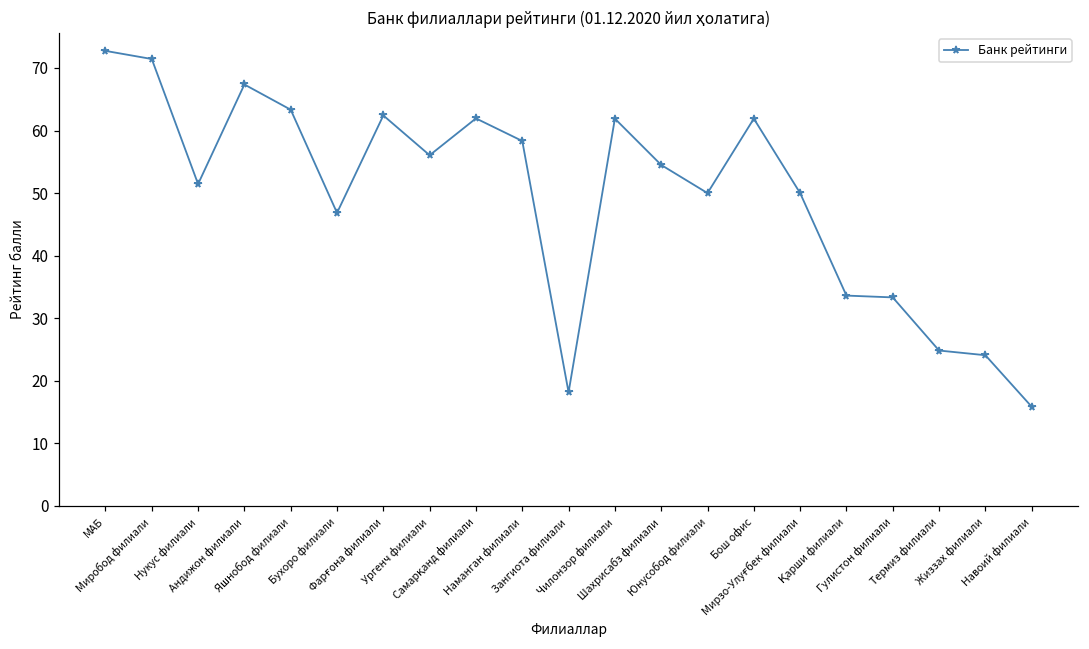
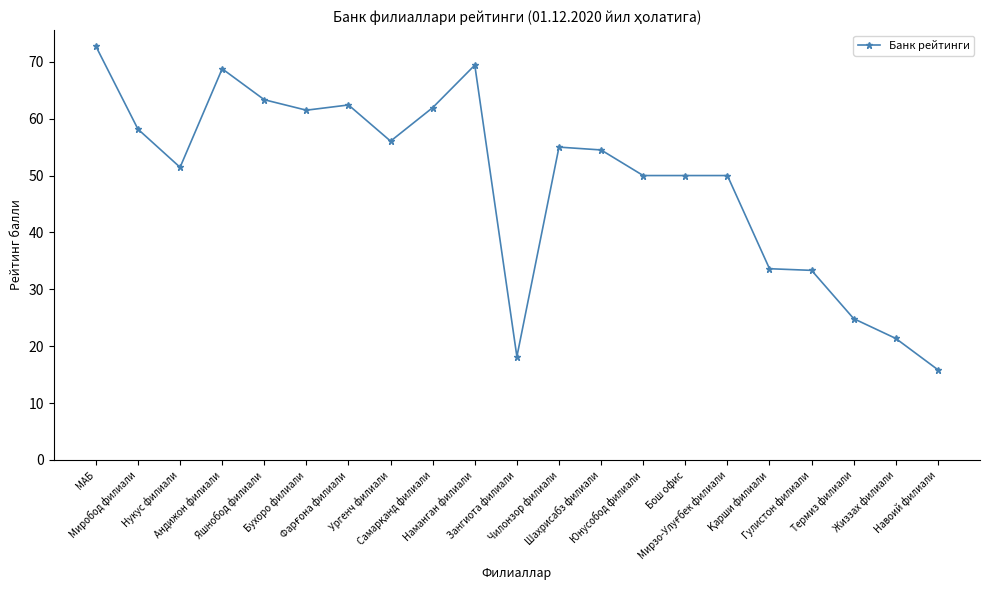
Миробод филиали: 71 -> 58
Андижон филиали: 67 -> 69
Бухоро филиали: 47 -> 61
Наманган филиали: 58 -> 69
Чилонзор филиали: 62 -> 55
Бош офис: 62 -> 50
Жиззах филиали: 24 -> 21
